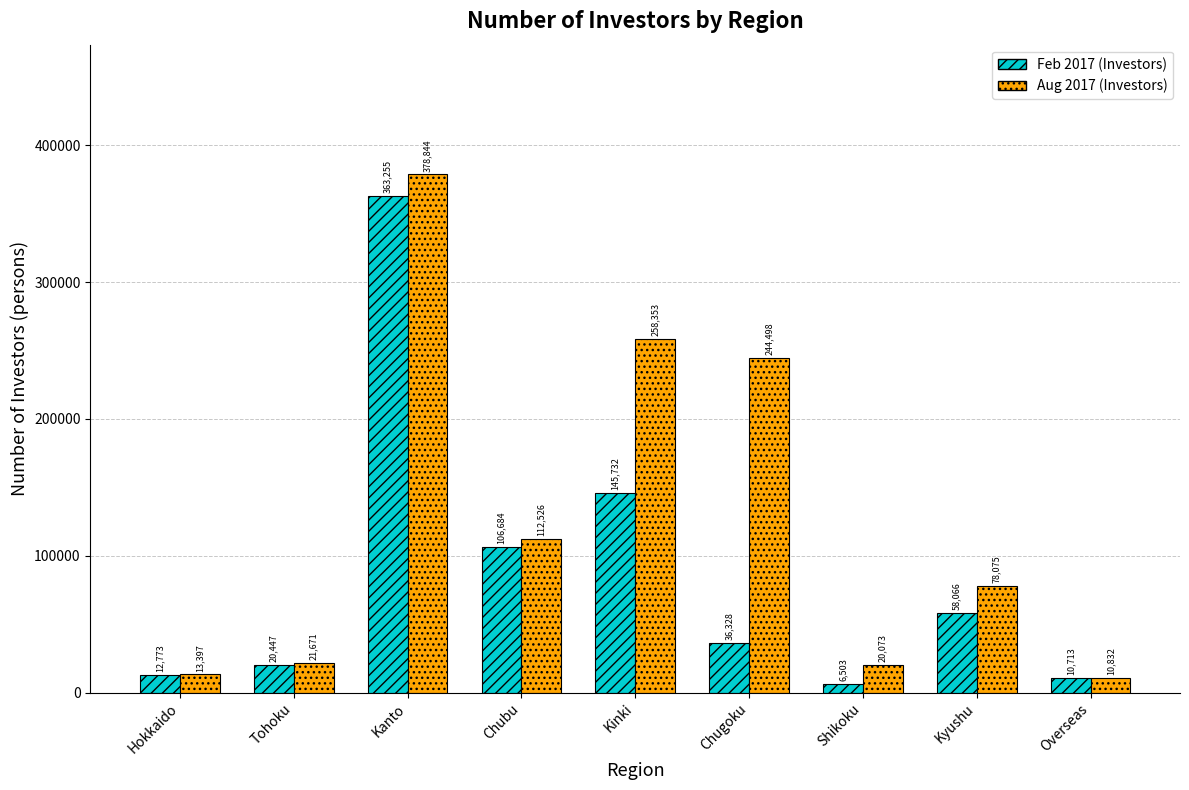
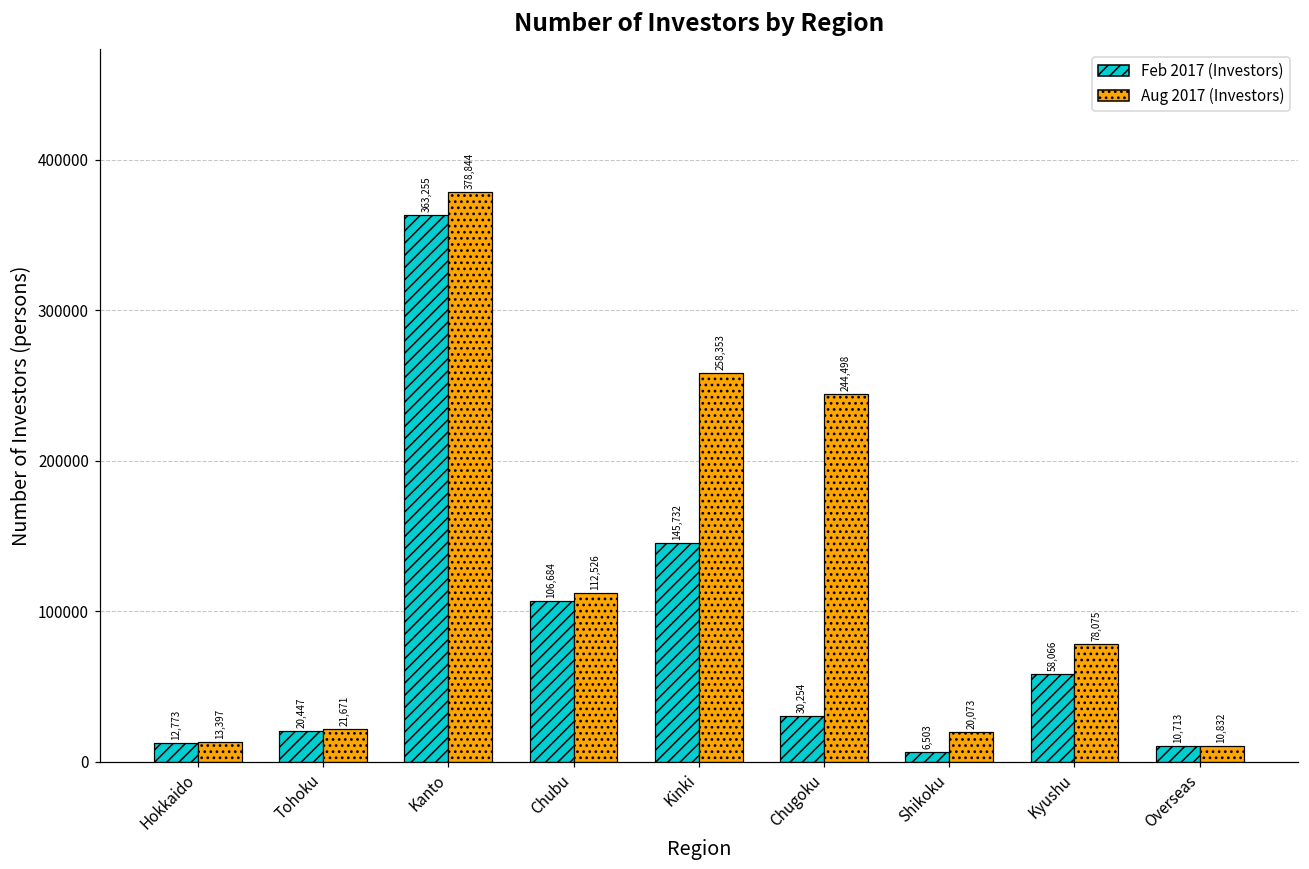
Feb 2017 (Investors), Chugoku: 36,328 -> 30,254
